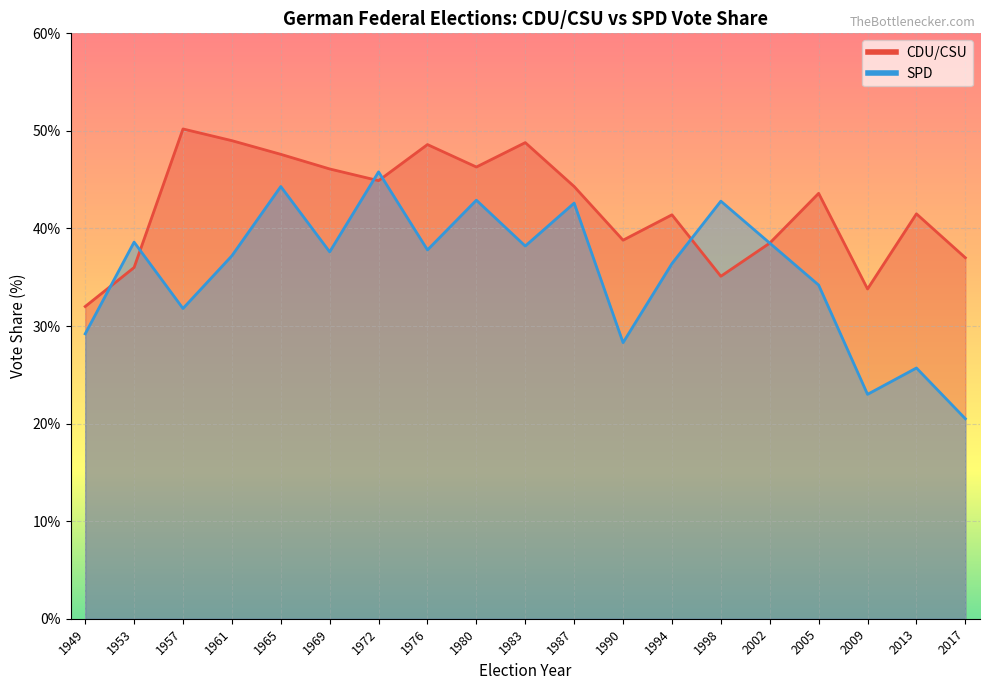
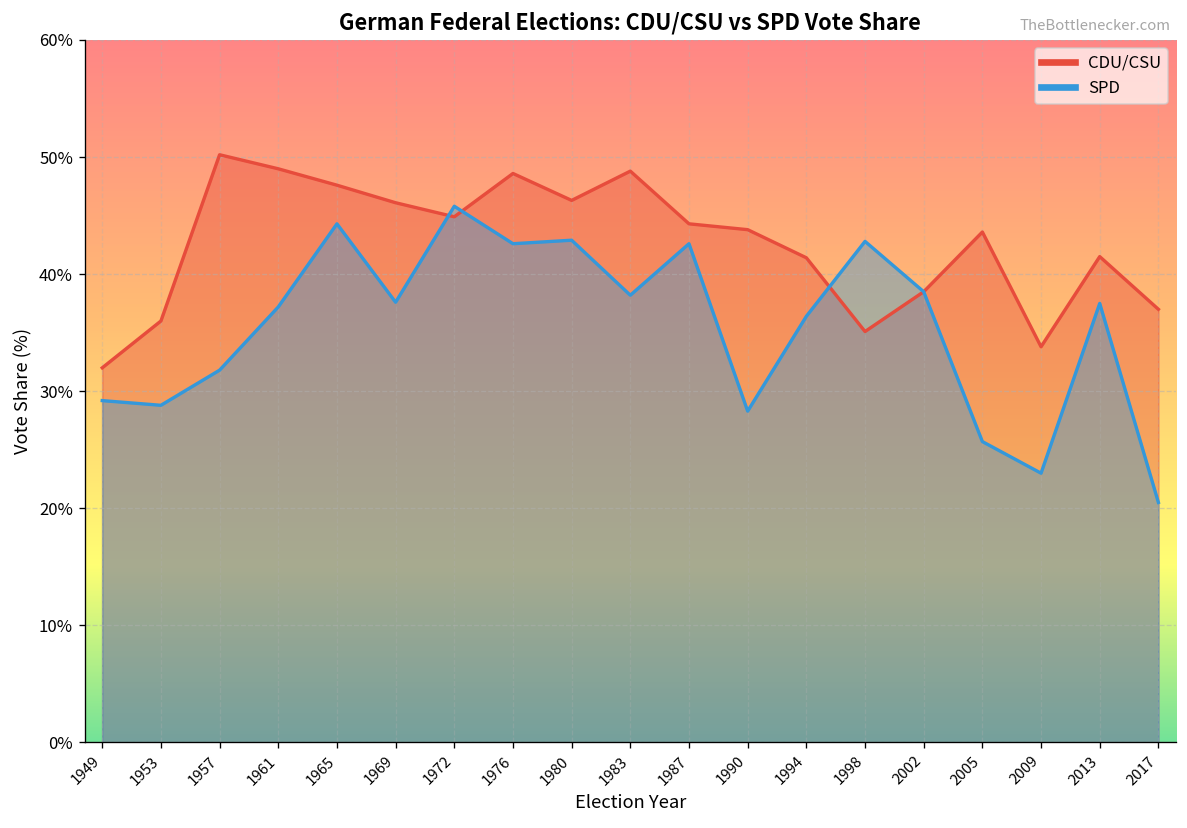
SPD, 1953: 39% -> 29%
SPD, 1976: 38% -> 43%
CDU/CSU, 1990: 39% -> 44%
SPD, 2005: 34% -> 26%
SPD, 2013: 26% -> 38%
